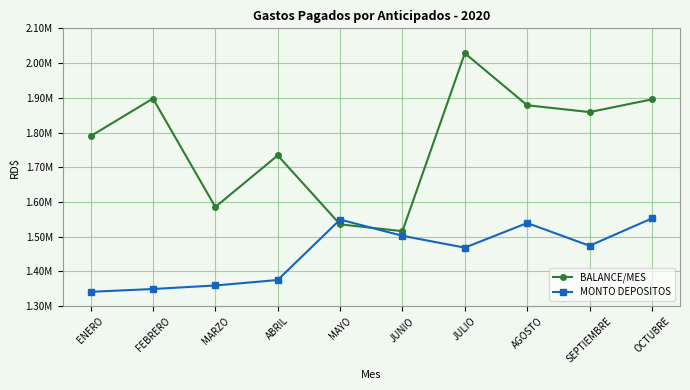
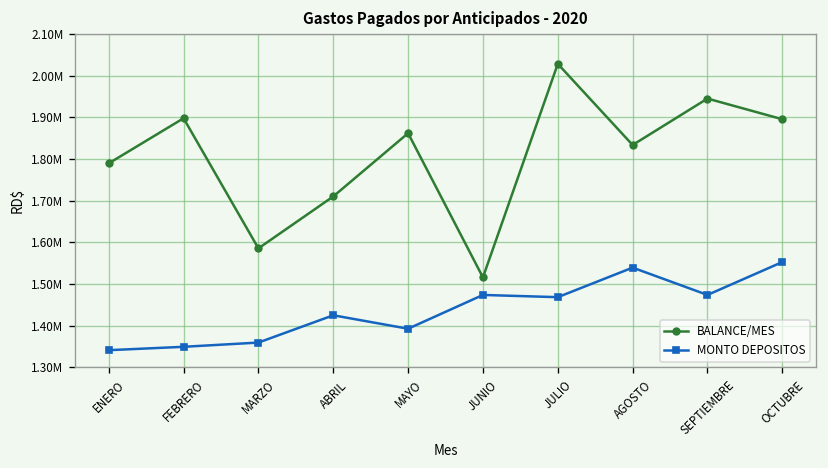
BALANCE/MES, ABRIL: 1730000 -> 1710000
MONTO DEPOSITOS, ABRIL: 1380000 -> 1430000
BALANCE/MES, MAYO: 1540000 -> 1860000
MONTO DEPOSITOS, MAYO: 1550000 -> 1390000
MONTO DEPOSITOS, JUNIO: 1500000 -> 1470000
BALANCE/MES, AGOSTO: 1880000 -> 1830000
BALANCE/MES, SEPTIEMBRE: 1860000 -> 1950000
